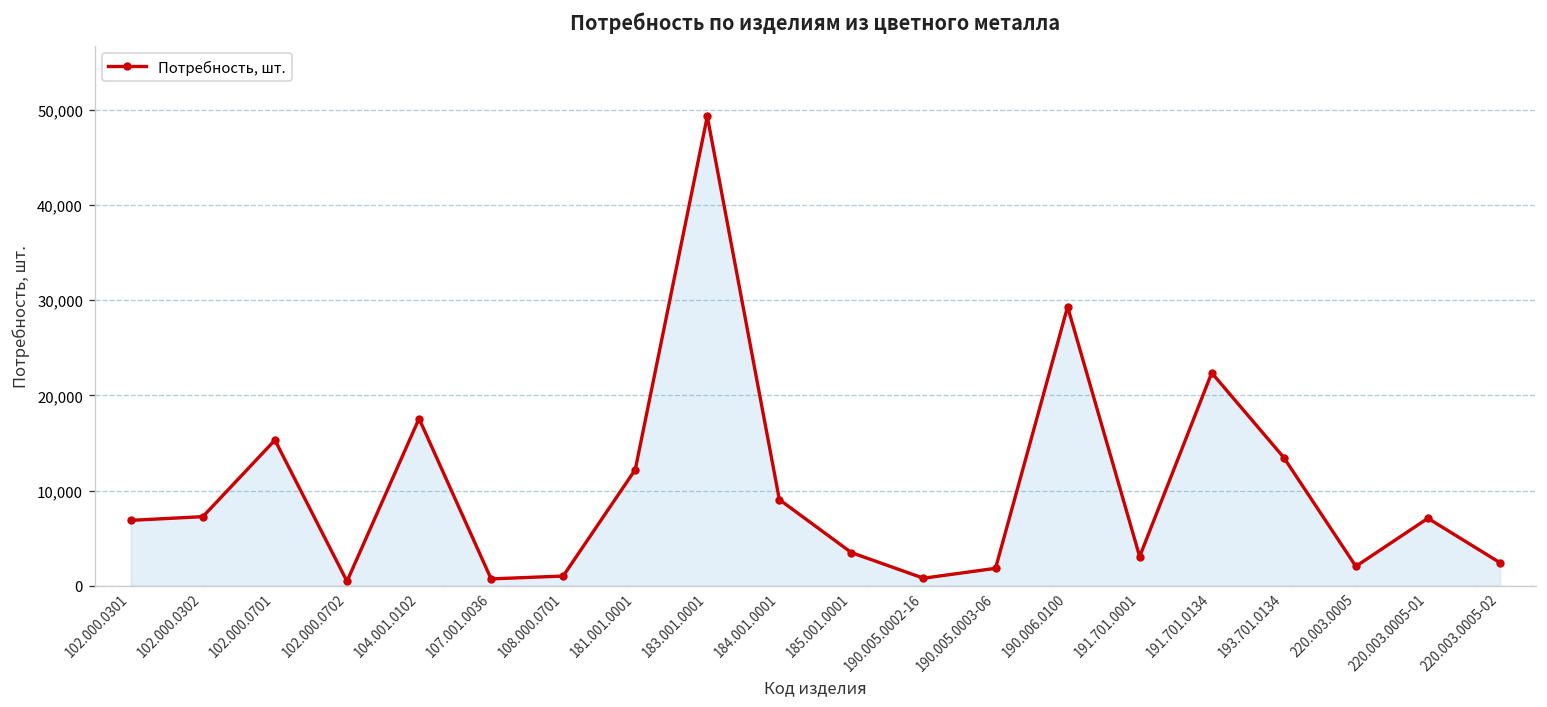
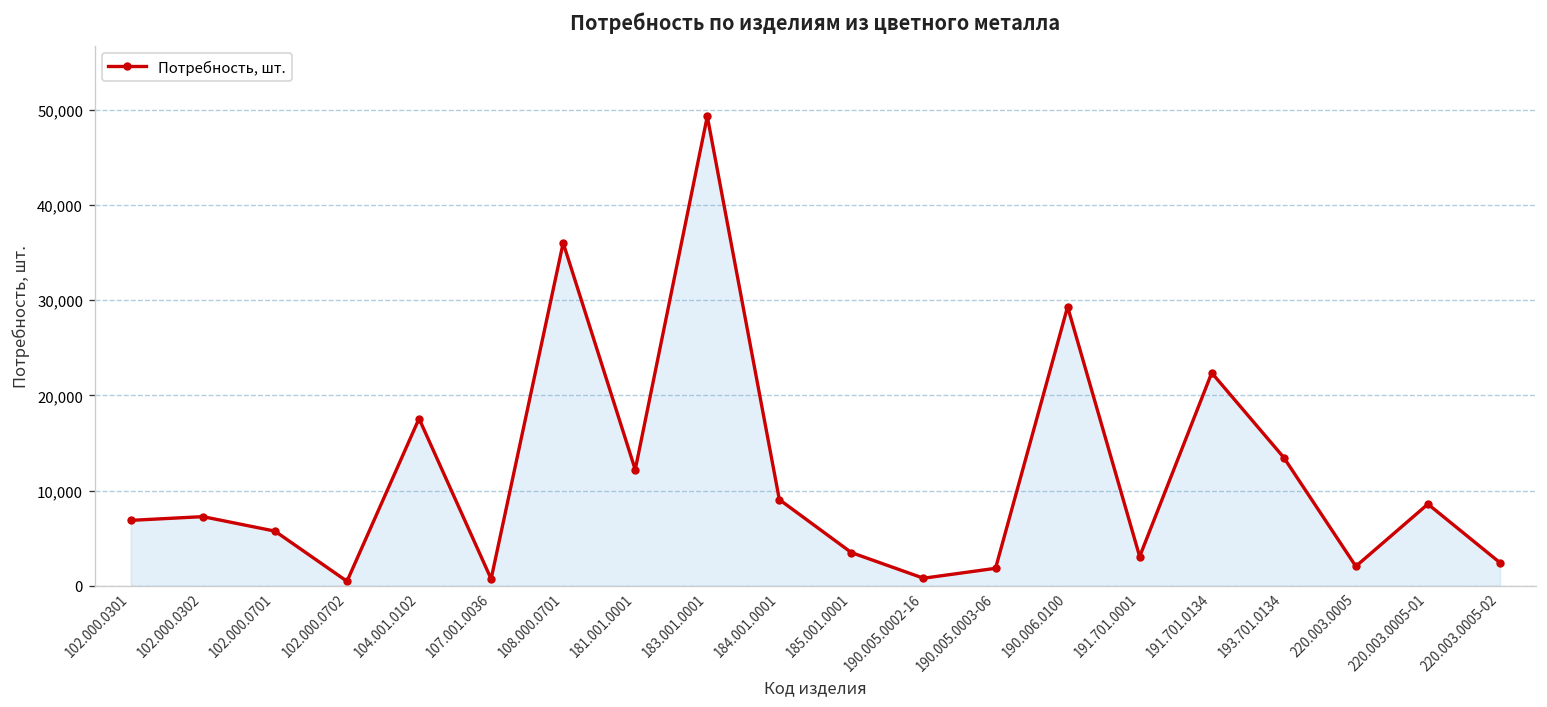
102.000.0701: 15,000 -> 6,000
108.000.0701: 1,000 -> 36,000
220.003.0005-01: 7,000 -> 9,000
